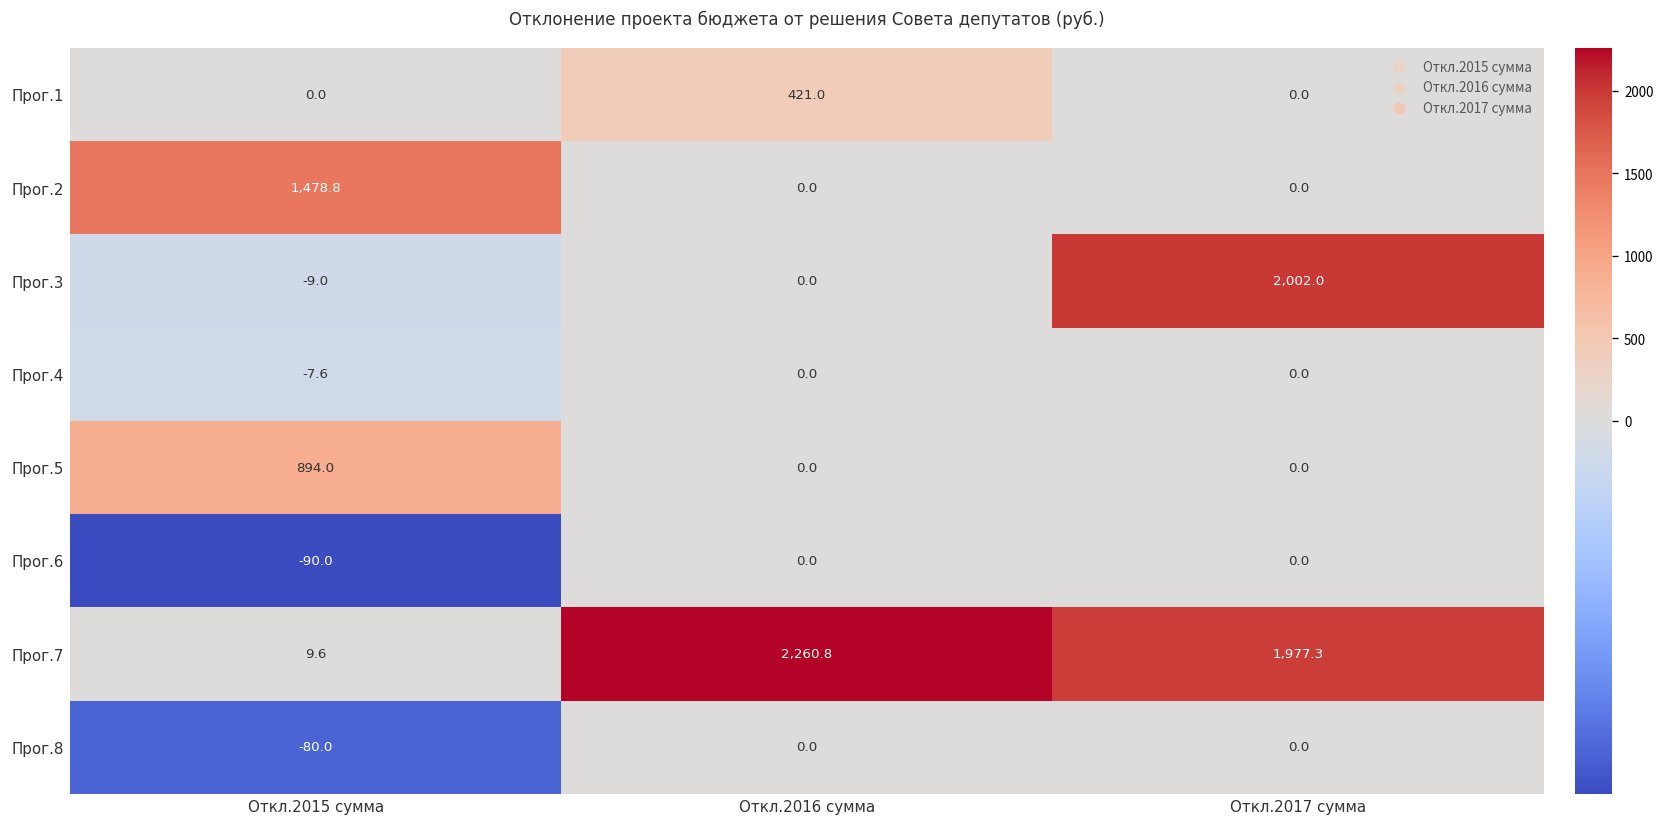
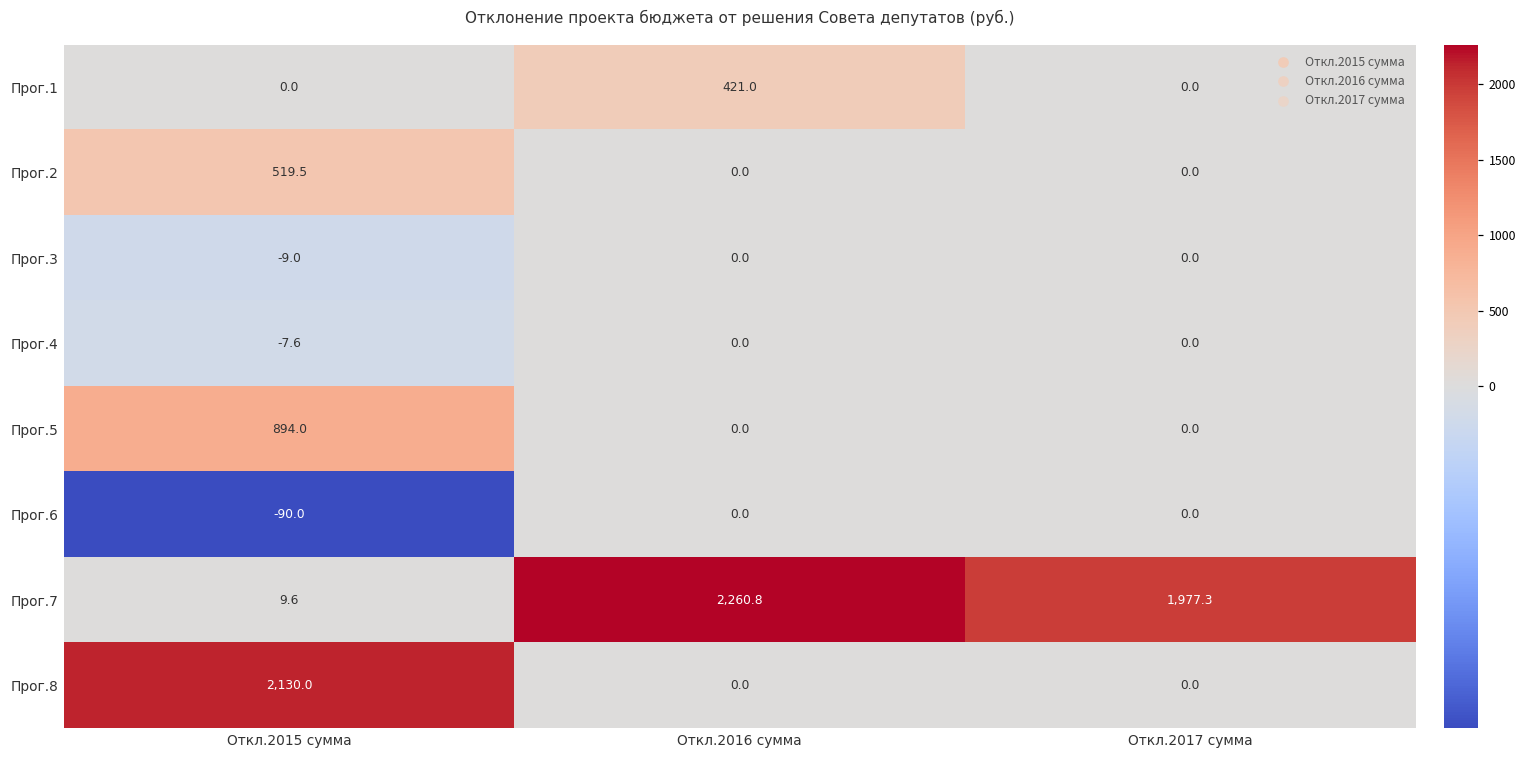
Прог.2, Откл.2015 сумма: 1,478.8 -> 519.5
Прог.3, Откл.2017 сумма: 2,002.0 -> 0.0
Прог.8, Откл.2015 сумма: -80.0 -> 2,130.0
